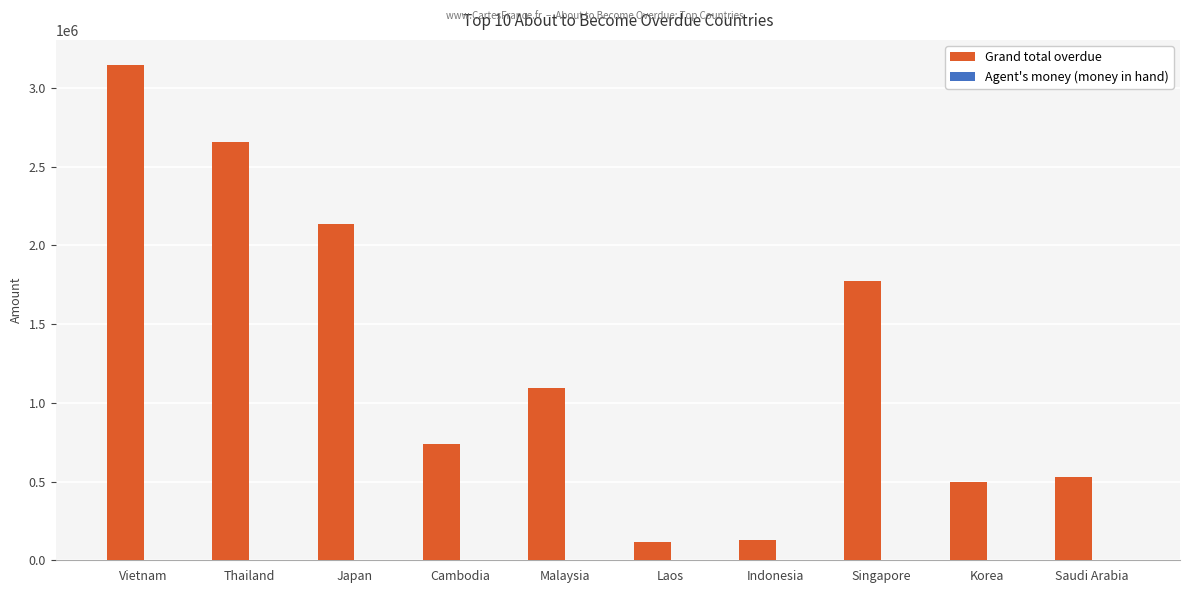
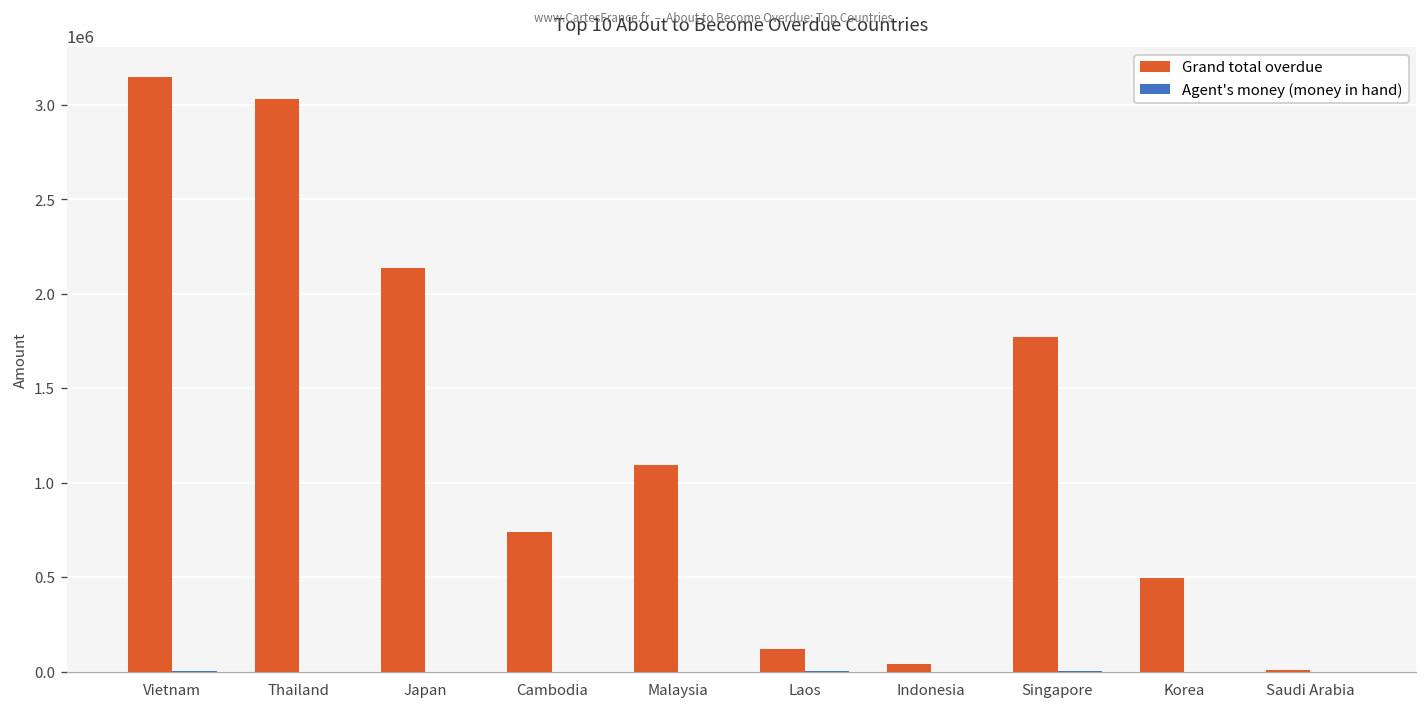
Grand total overdue, Thailand: 2660000 -> 3030000
Grand total overdue, Indonesia: 130000 -> 40000
Grand total overdue, Saudi Arabia: 530000 -> 10000
